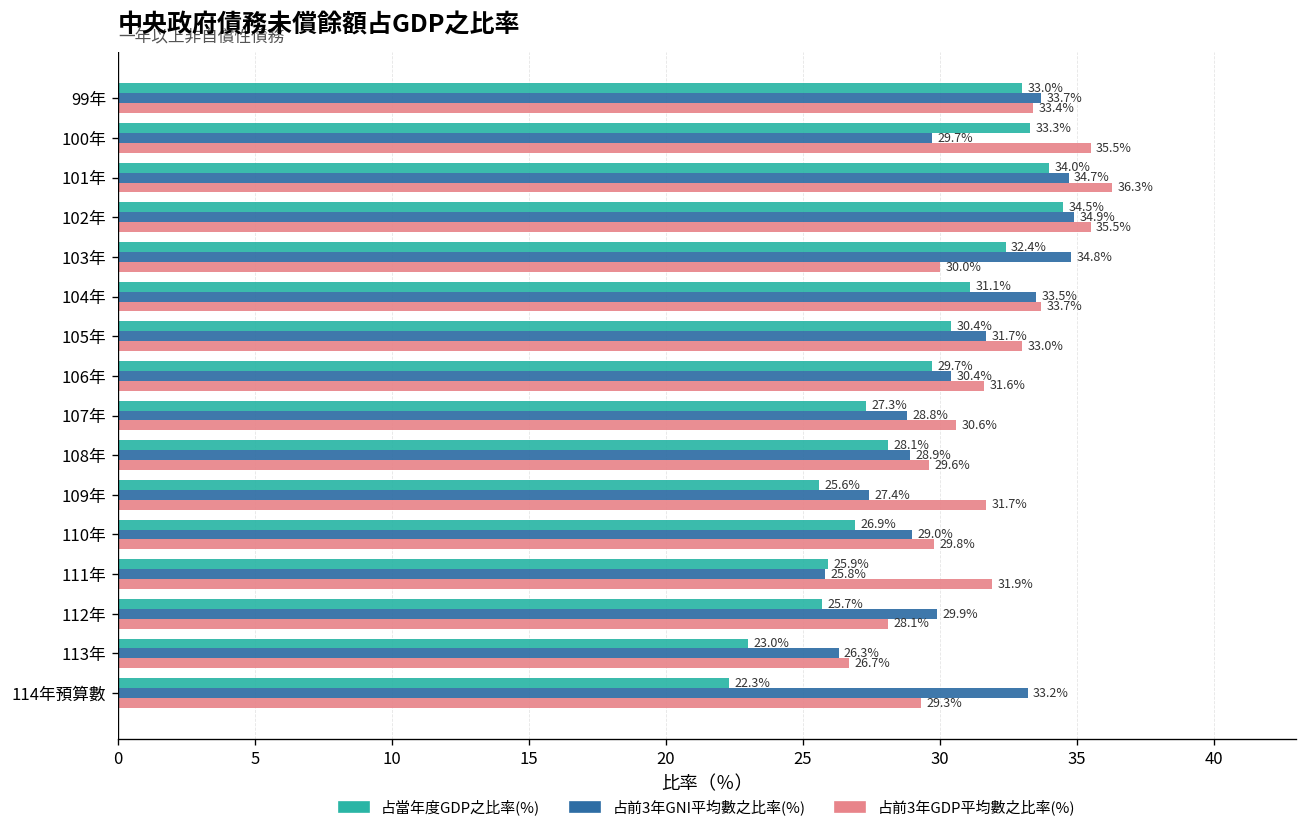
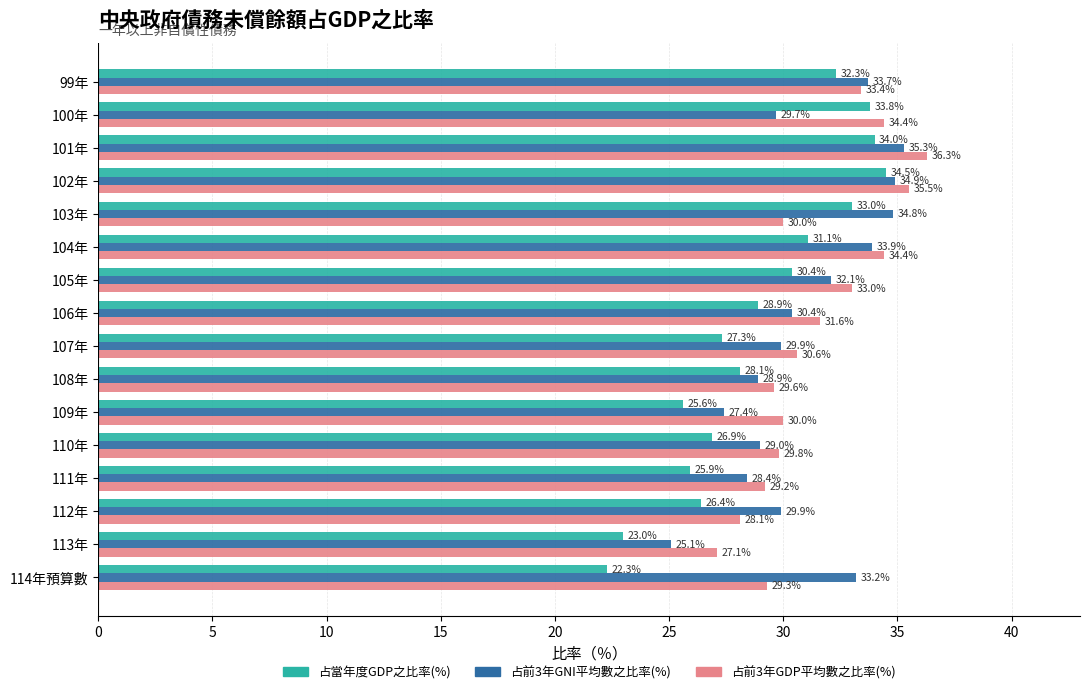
占當年度GDP之比率(%), 99年: 33.0% -> 32.3%
占當年度GDP之比率(%), 100年: 33.3% -> 33.8%
占前3年GDP平均數之比率(%), 100年: 35.5% -> 34.4%
占前3年GNI平均數之比率(%), 101年: 34.7% -> 35.3%
占當年度GDP之比率(%), 103年: 32.4% -> 33.0%
占前3年GNI平均數之比率(%), 104年: 33.5% -> 33.9%
占前3年GDP平均數之比率(%), 104年: 33.7% -> 34.4%
占前3年GNI平均數之比率(%), 105年: 31.7% -> 32.1%
占當年度GDP之比率(%), 106年: 29.7% -> 28.9%
占前3年GNI平均數之比率(%), 107年: 28.8% -> 29.9%
占前3年GDP平均數之比率(%), 109年: 31.7% -> 30.0%
占前3年GNI平均數之比率(%), 111年: 25.8% -> 28.4%
占前3年GDP平均數之比率(%), 111年: 31.9% -> 29.2%
占當年度GDP之比率(%), 112年: 25.7% -> 26.4%
占前3年GNI平均數之比率(%), 113年: 26.3% -> 25.1%
占前3年GDP平均數之比率(%), 113年: 26.7% -> 27.1%
